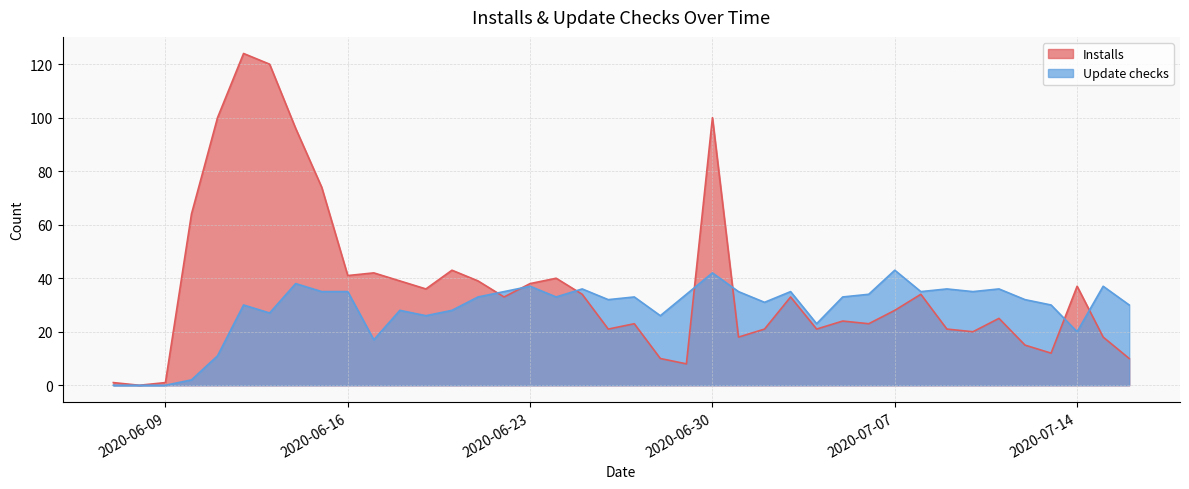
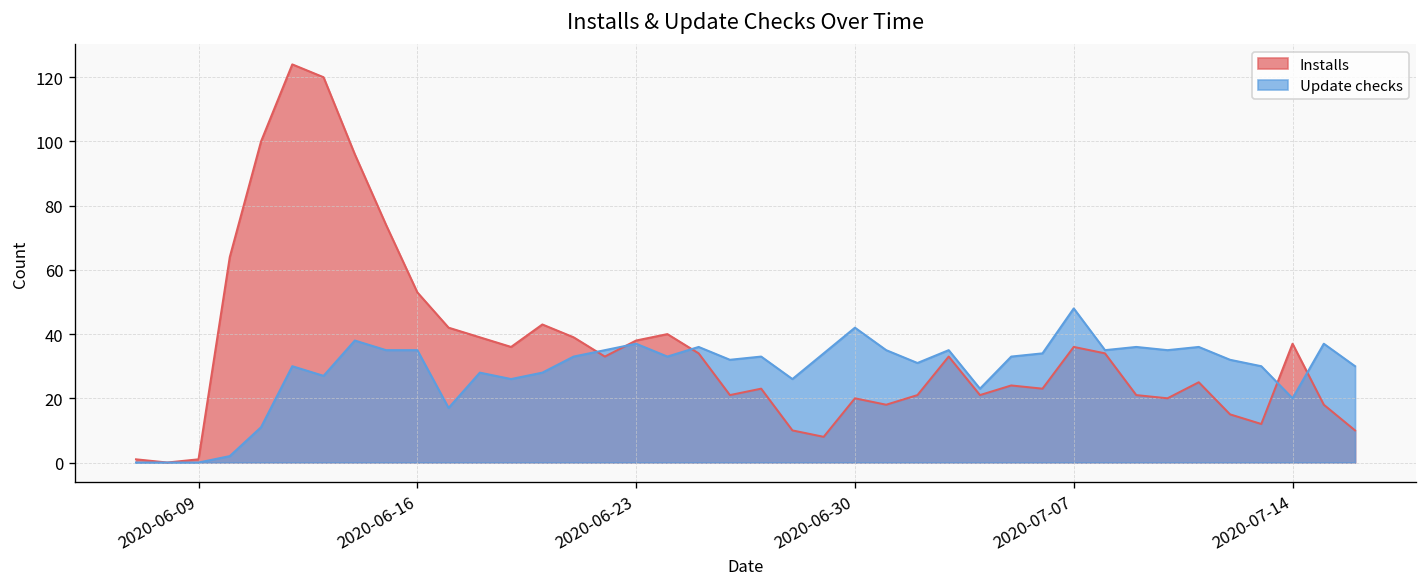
Installs, 2020-06-16: 41 -> 53
Installs, 2020-06-30: 100 -> 20
Installs, 2020-07-07: 28 -> 36
Update checks, 2020-07-07: 43 -> 48
